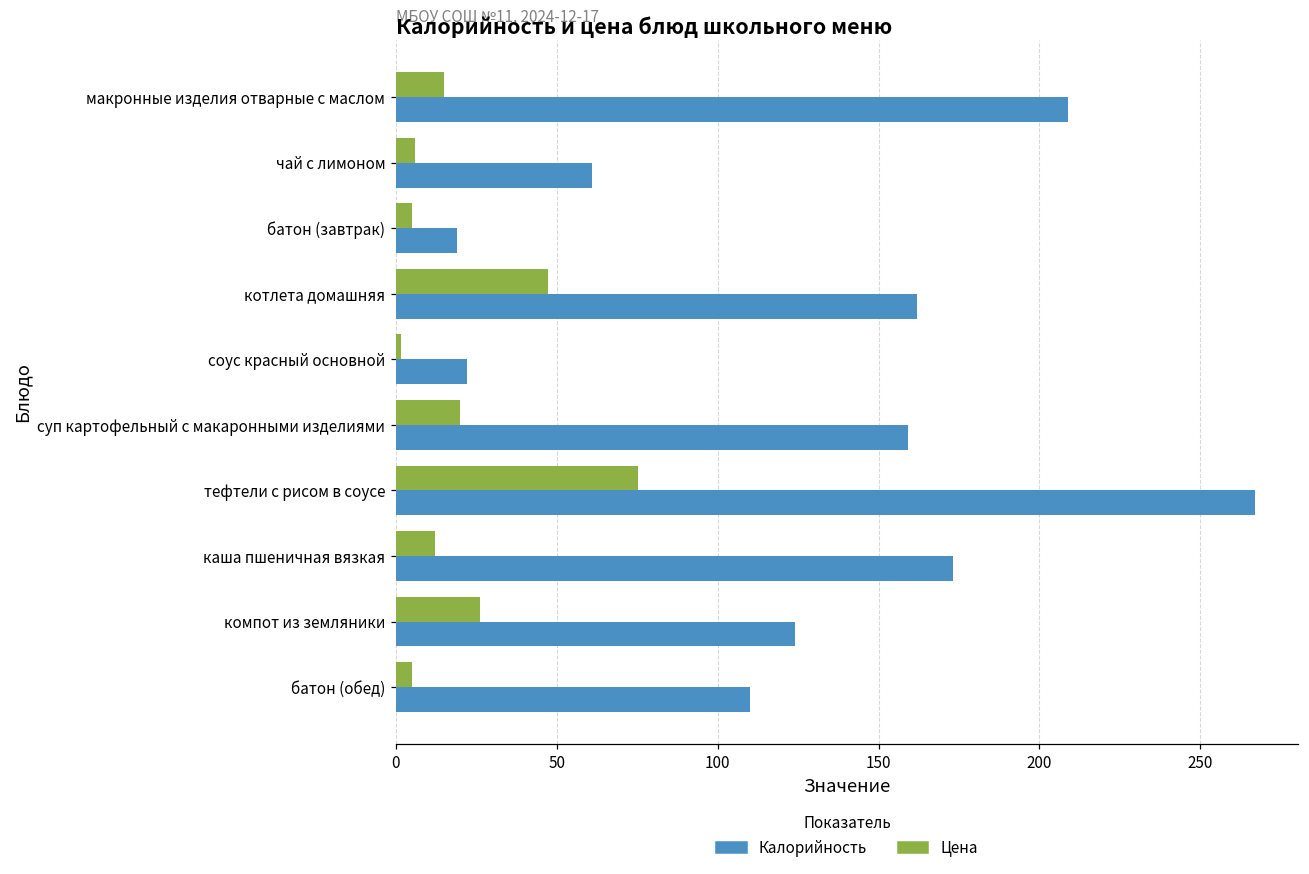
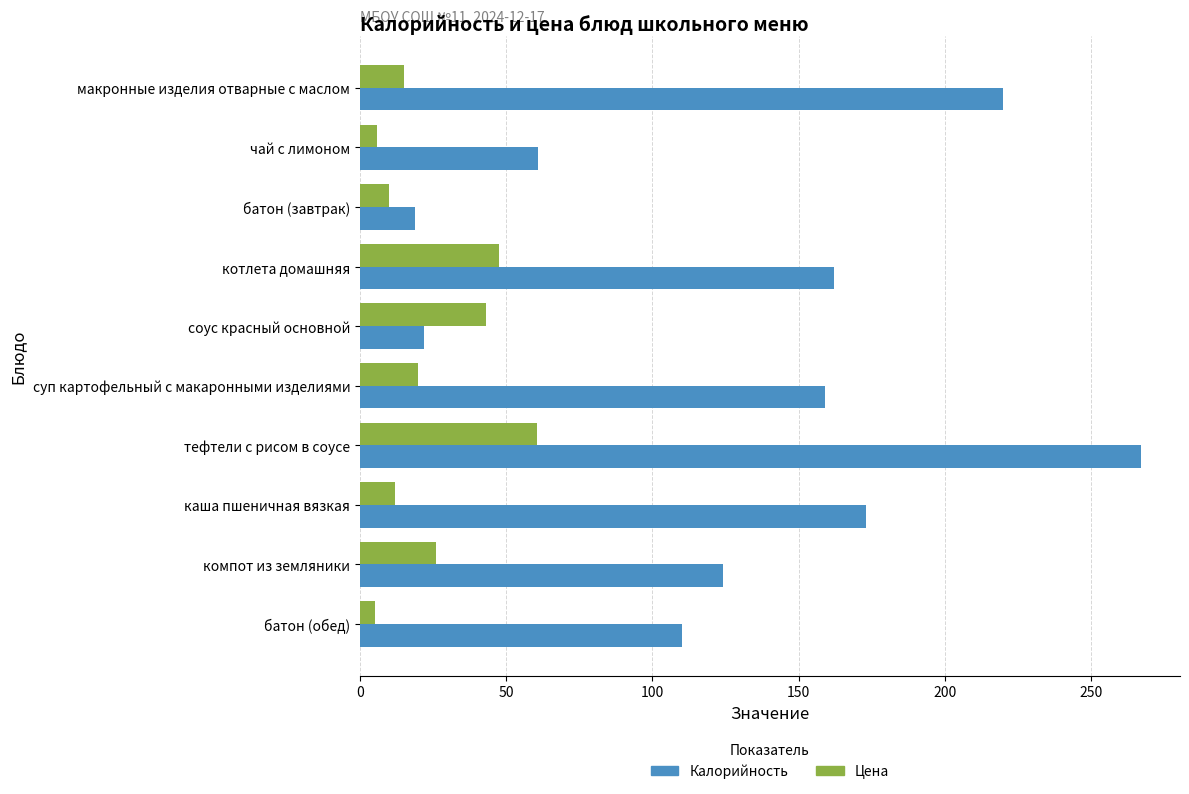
Калорийность, макронные изделия отварные с маслом: 209 -> 220
Цена, батон (завтрак): 5 -> 10
Цена, соус красный основной: 2 -> 43
Цена, тефтели с рисом в соусе: 75 -> 61
